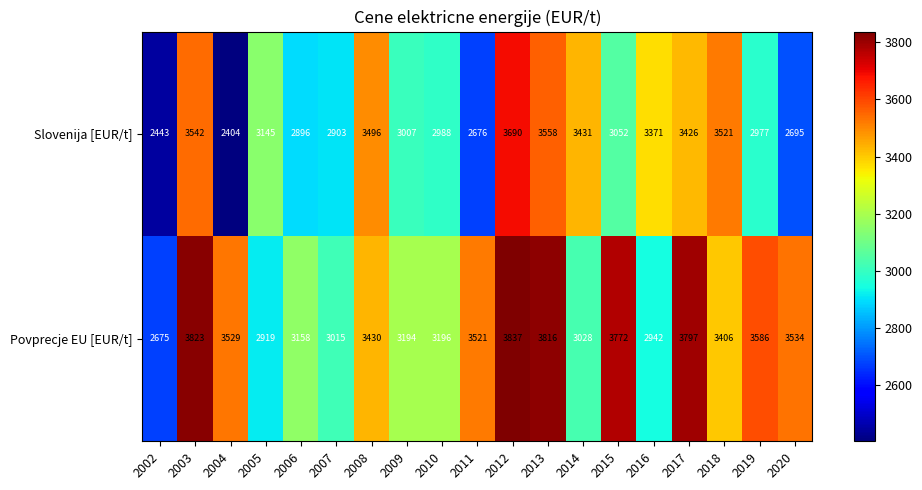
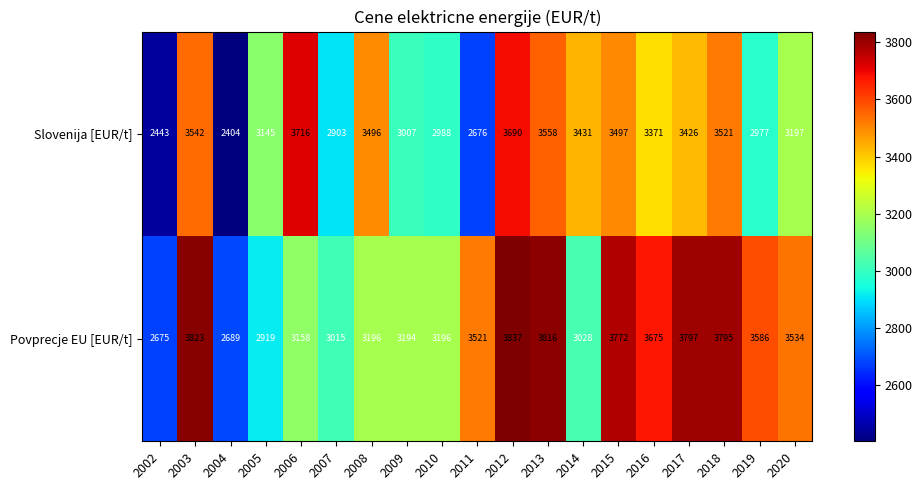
Slovenija [EUR/t], 2006: 2896 -> 3716
Slovenija [EUR/t], 2015: 3052 -> 3497
Slovenija [EUR/t], 2020: 2695 -> 3197
Povprecje EU [EUR/t], 2004: 3529 -> 2689
Povprecje EU [EUR/t], 2008: 3430 -> 3196
Povprecje EU [EUR/t], 2016: 2942 -> 3675
Povprecje EU [EUR/t], 2018: 3406 -> 3795
